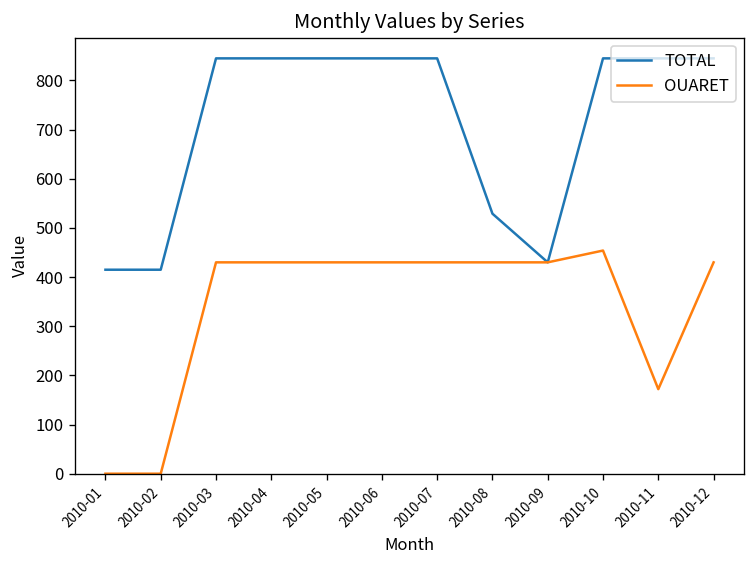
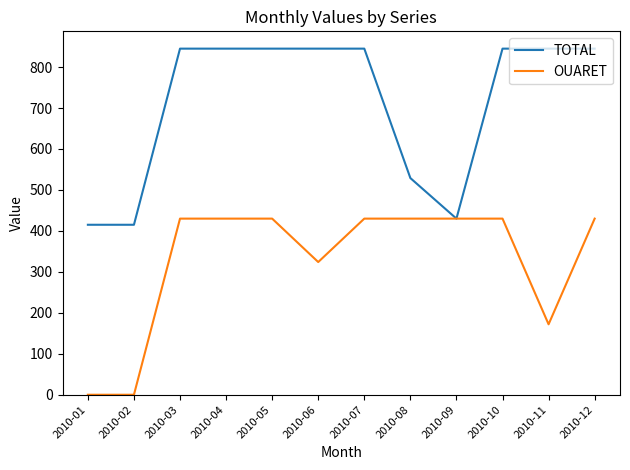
OUARET, 2010-06: 430 -> 320
OUARET, 2010-10: 450 -> 430
